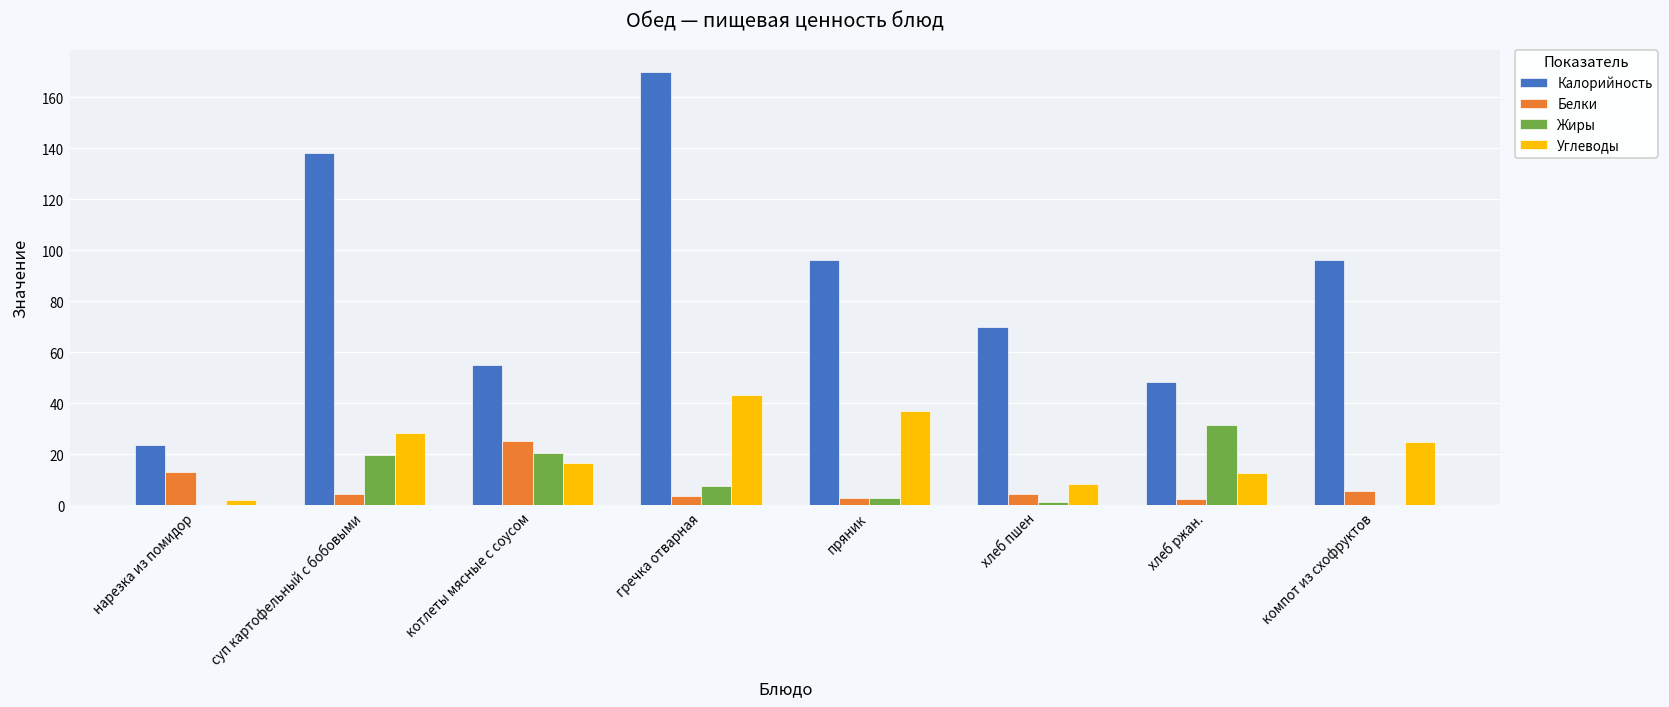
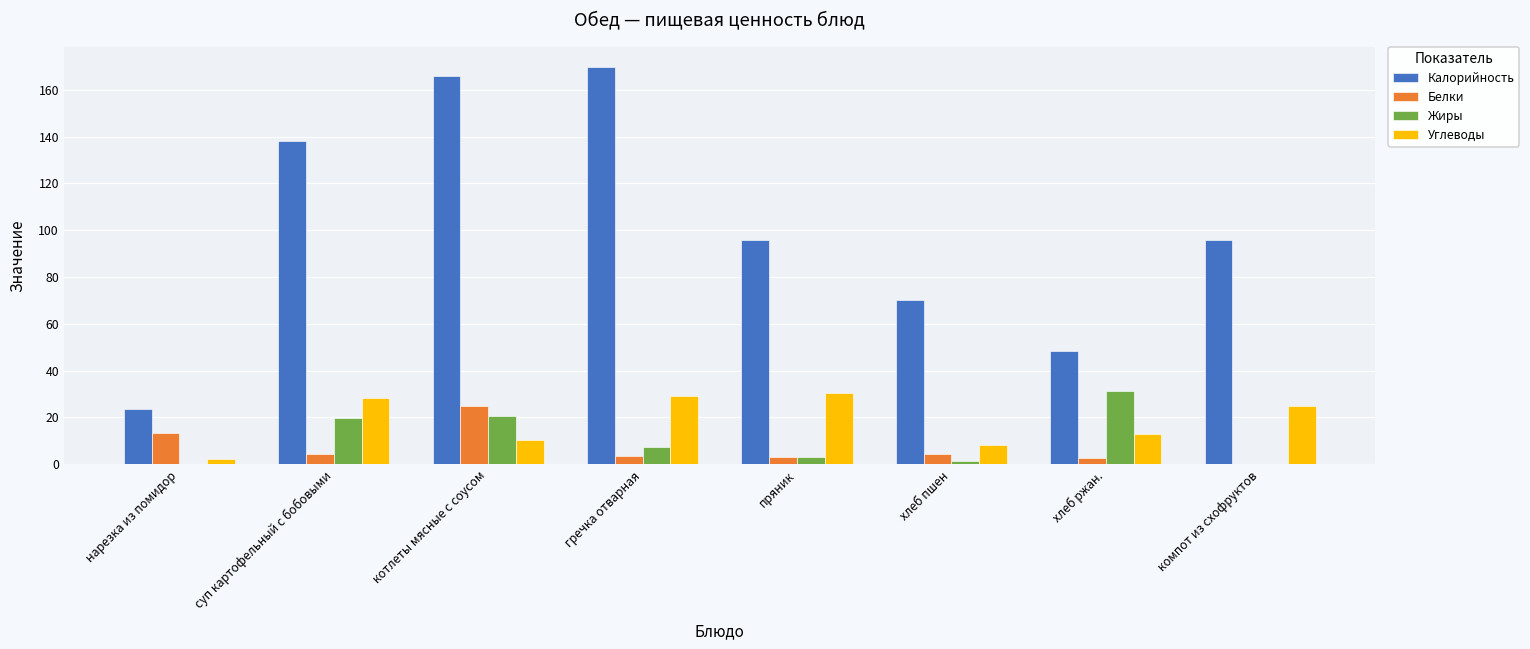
Калорийность, котлеты мясные с соусом: 55 -> 166
Углеводы, котлеты мясные с соусом: 17 -> 11
Углеводы, гречка отварная: 43 -> 29
Углеводы, пряник: 37 -> 30
Белки, компот из схофруктов: 6 -> 0
